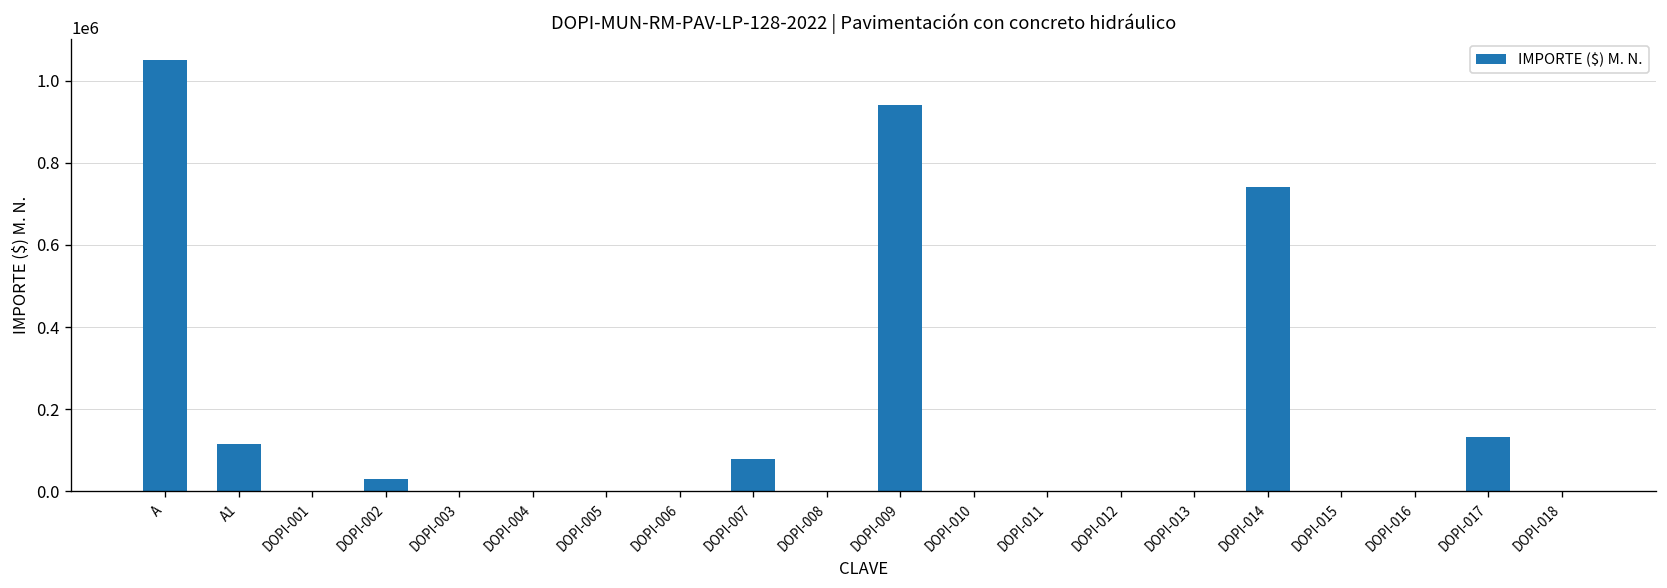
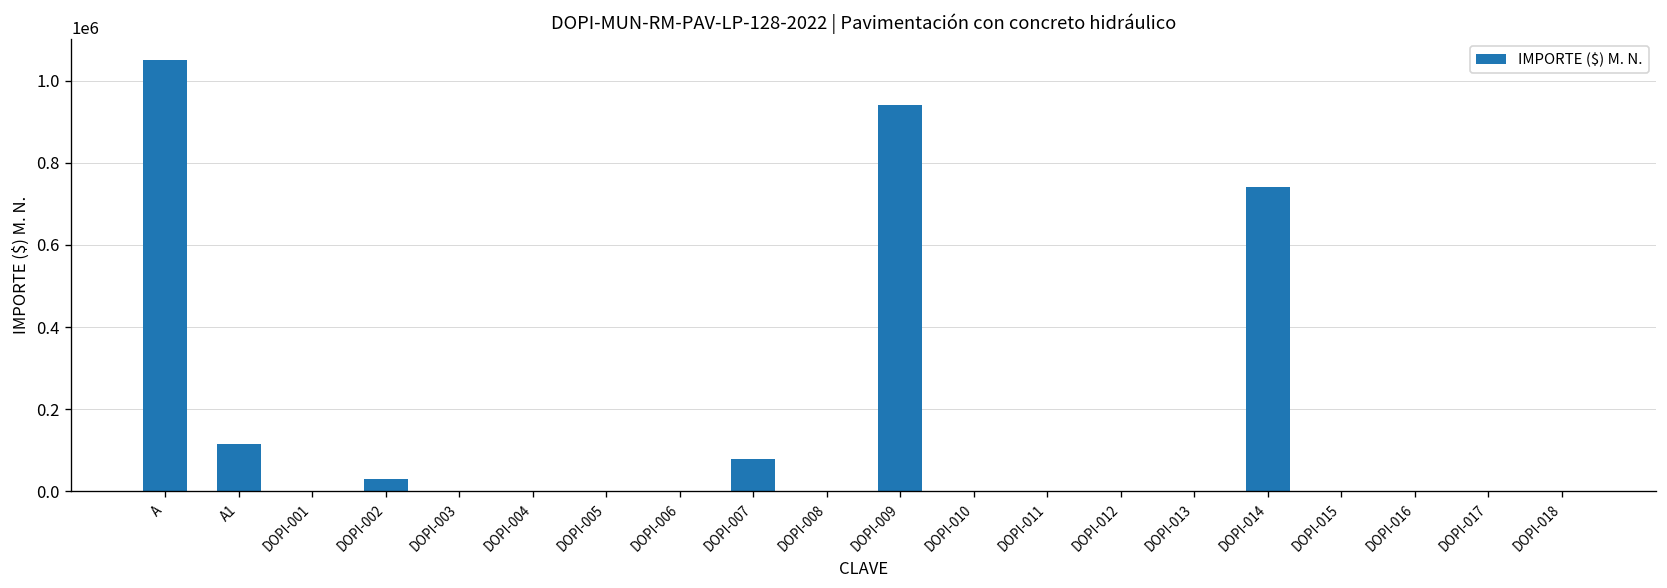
DOPI-017: 130000 -> 0
